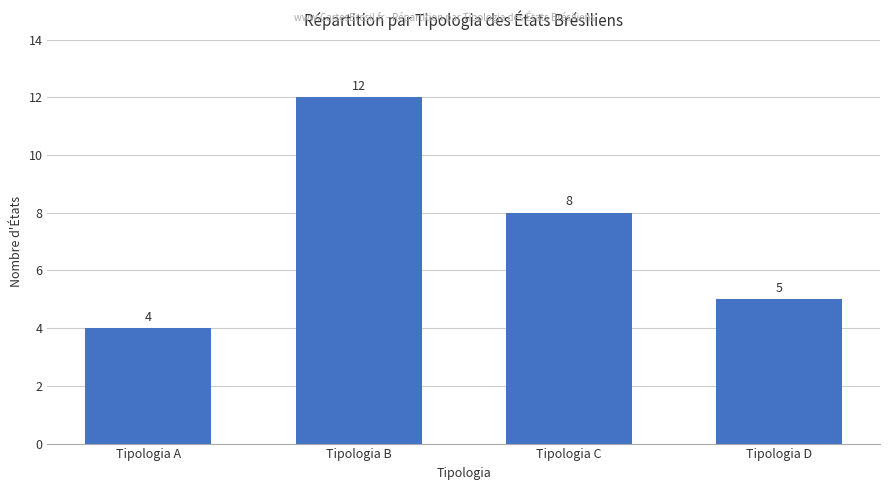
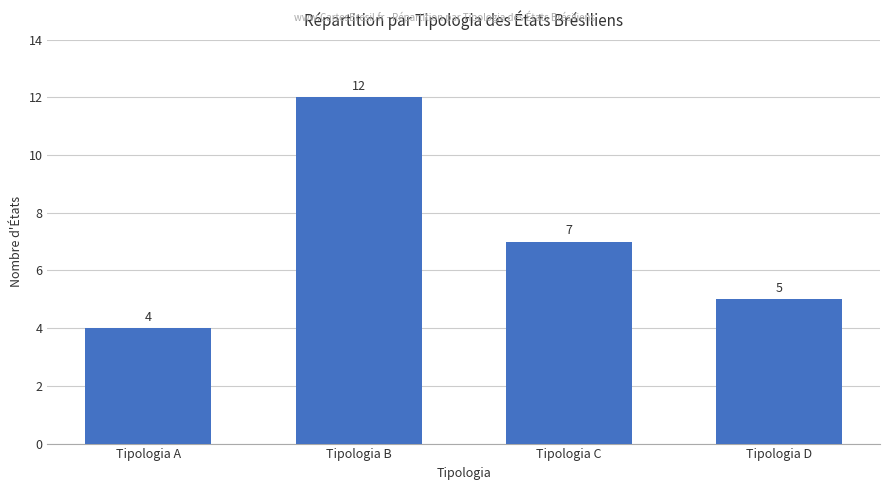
Tipologia C: 8 -> 7
